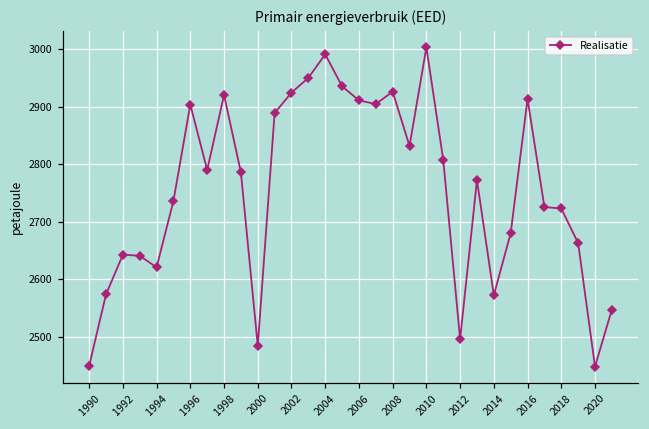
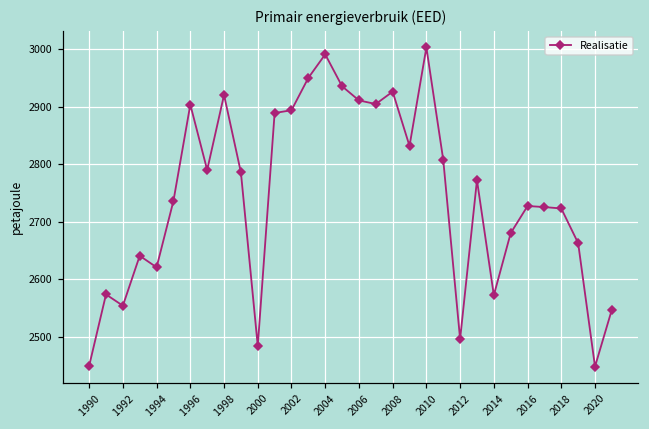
1992: 2640 -> 2550
2002: 2920 -> 2890
2016: 2910 -> 2730
